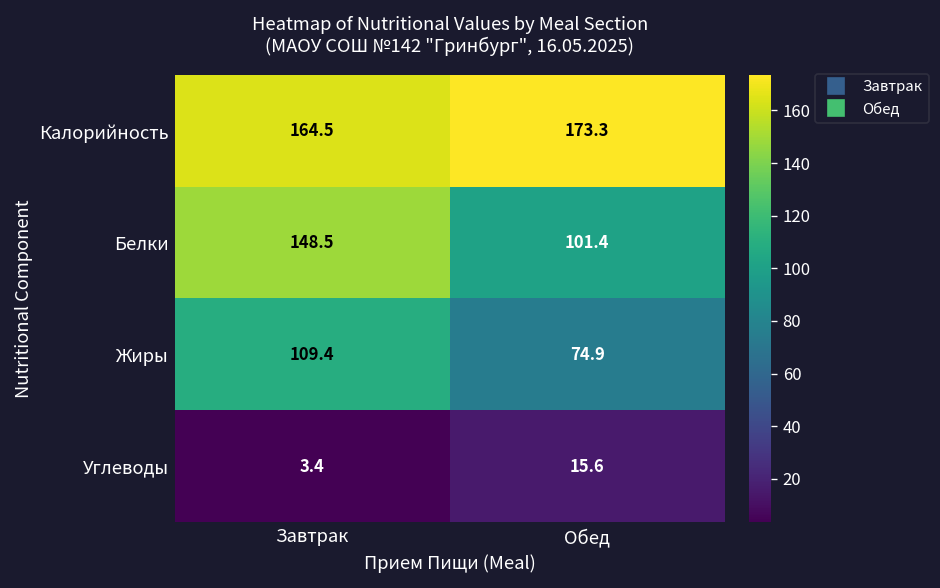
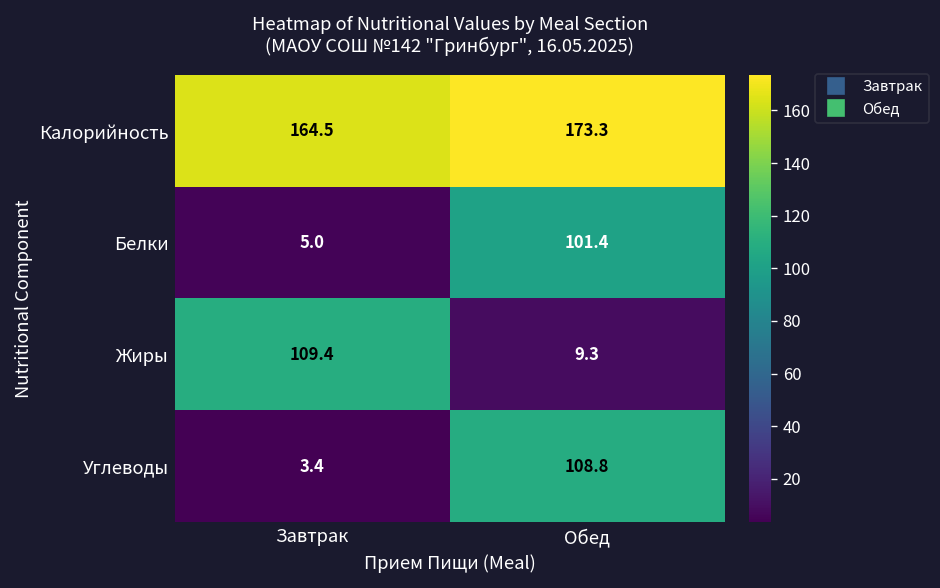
Белки, Завтрак: 148.5 -> 5.0
Жиры, Обед: 74.9 -> 9.3
Углеводы, Обед: 15.6 -> 108.8
